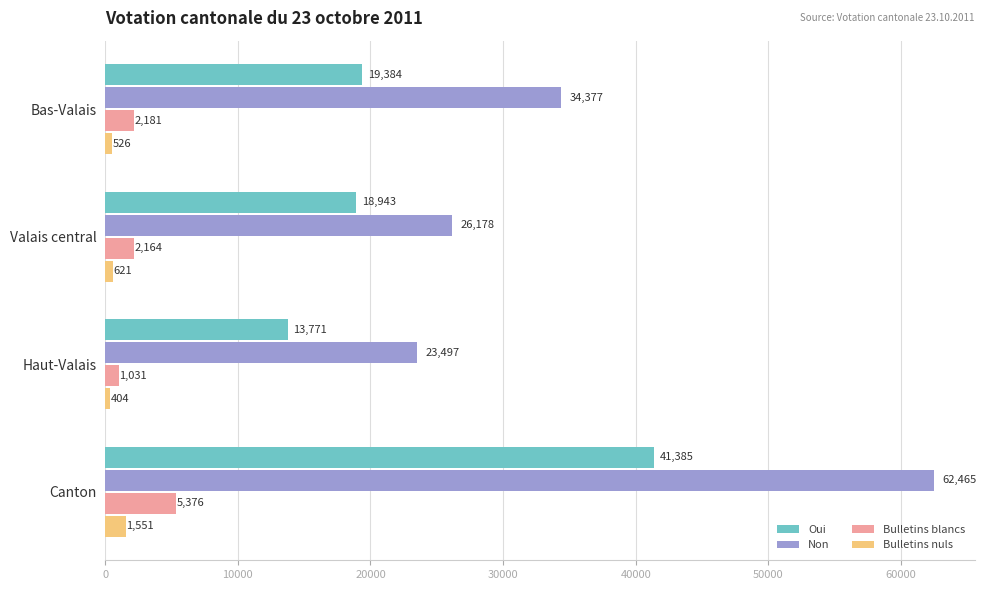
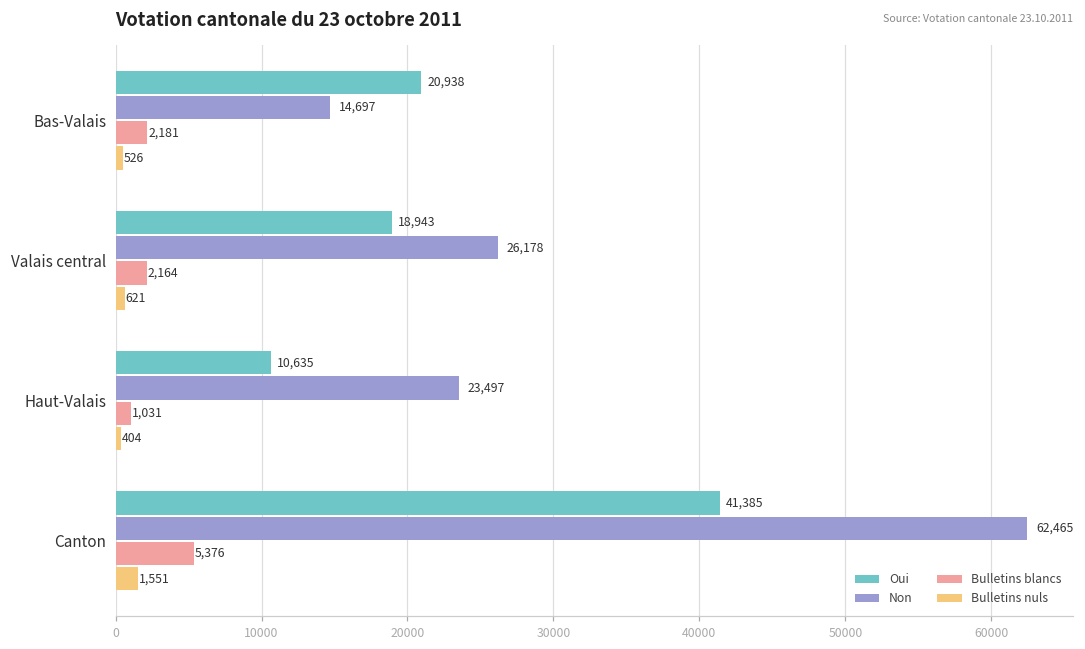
Oui, Bas-Valais: 19,384 -> 20,938
Non, Bas-Valais: 34,377 -> 14,697
Oui, Haut-Valais: 13,771 -> 10,635
